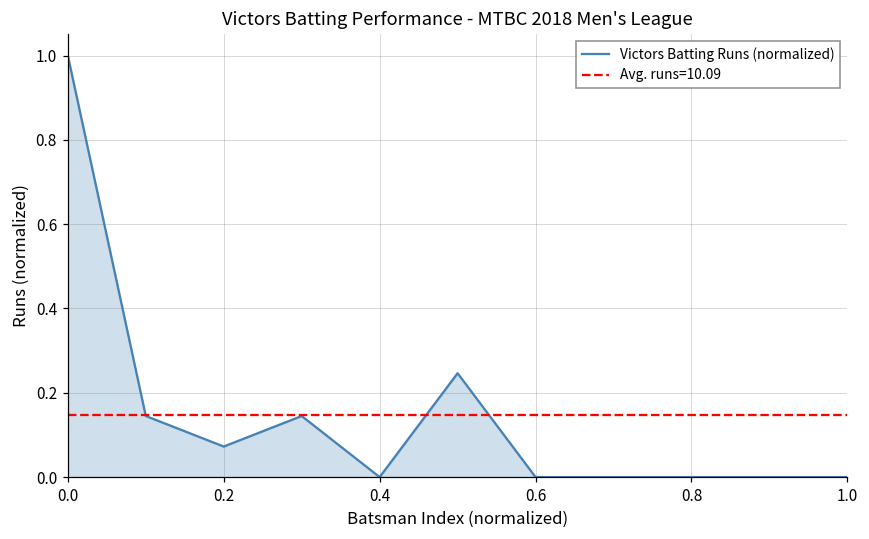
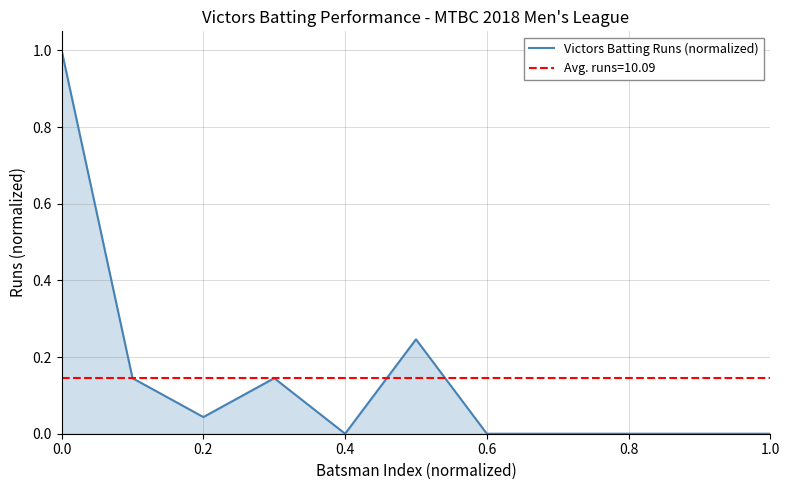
0.2: 0.07 -> 0.04
